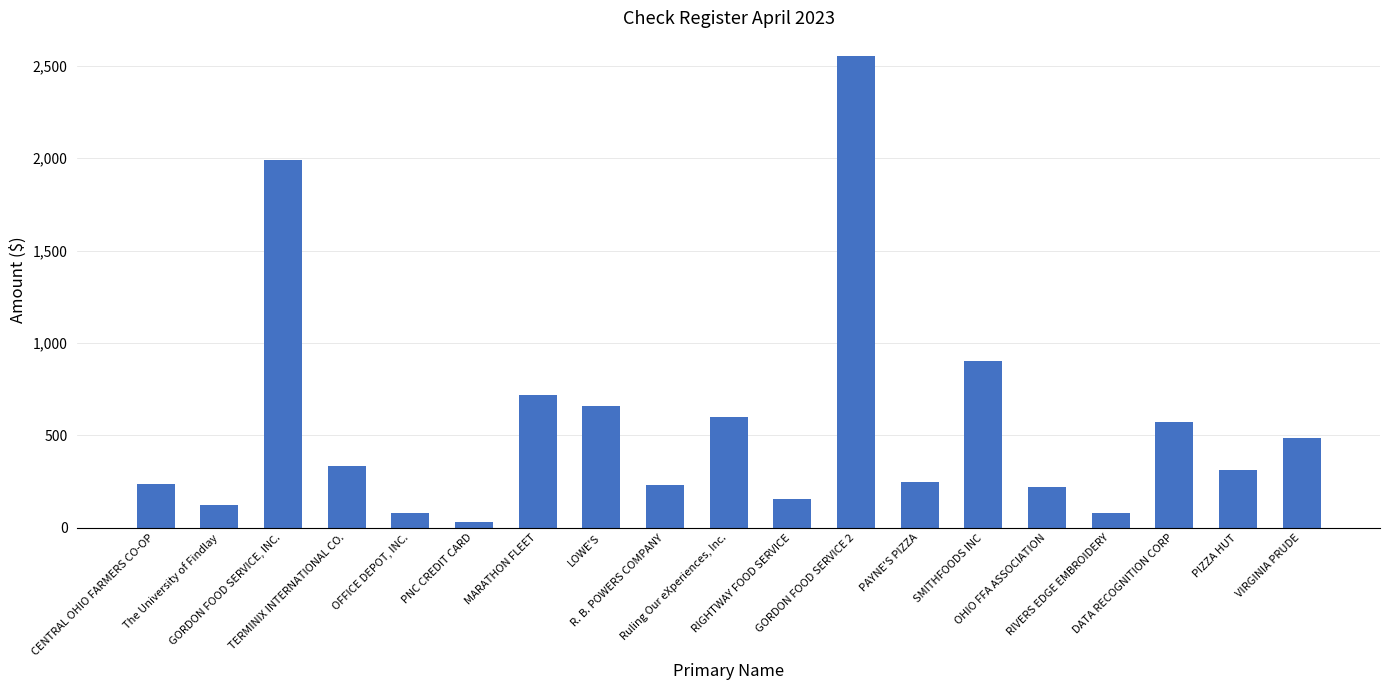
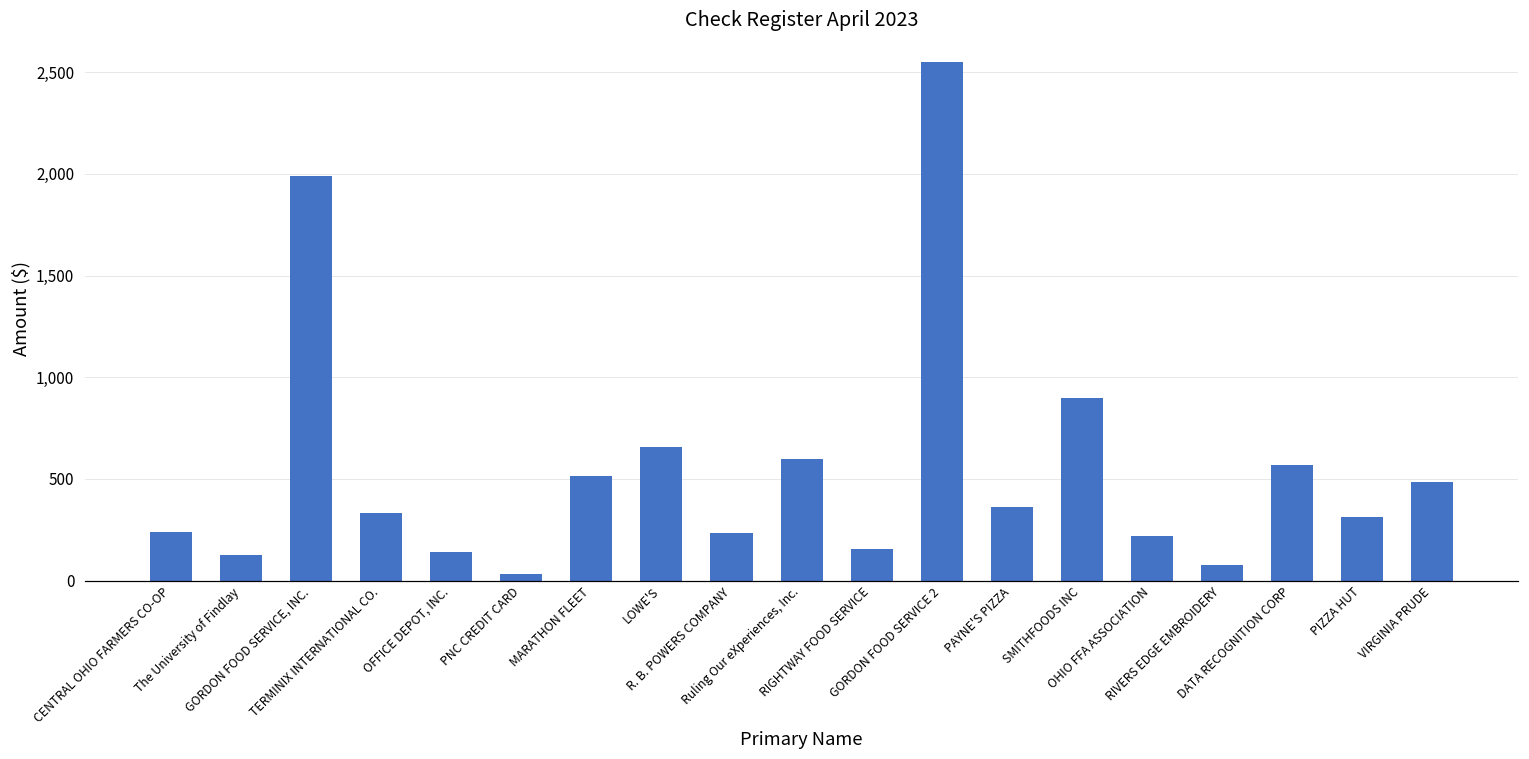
OFFICE DEPOT, INC.: 80 -> 140
MARATHON FLEET: 720 -> 510
PAYNE'S PIZZA: 250 -> 360
